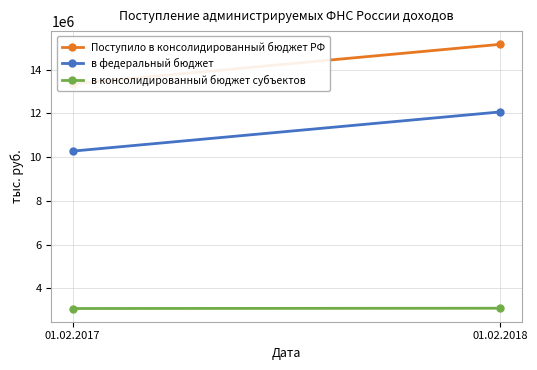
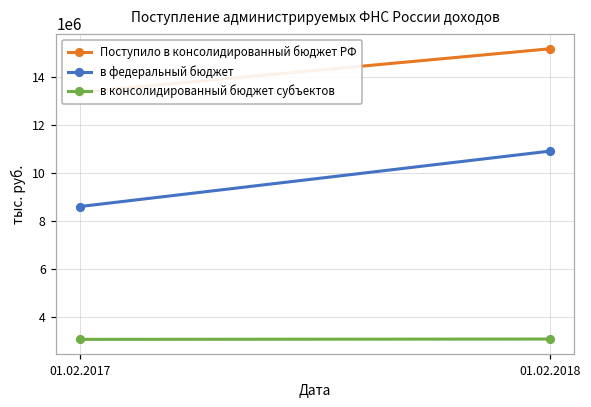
в федеральный бюджет, 01.02.2017: 10300000 -> 8600000
в федеральный бюджет, 01.02.2018: 12100000 -> 10900000
